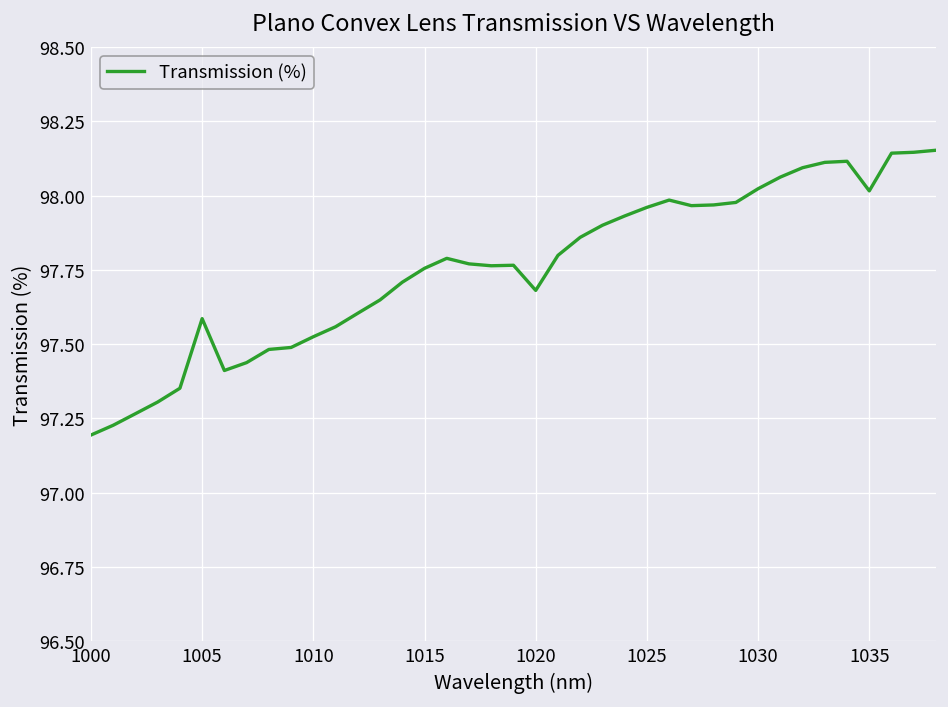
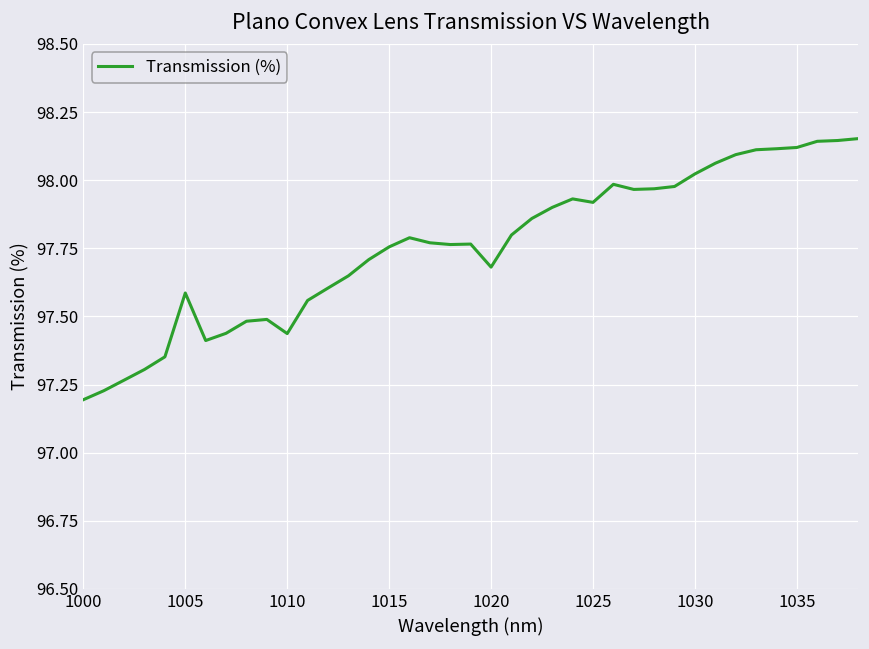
1010: 97.52 -> 97.44
1025: 97.96 -> 97.92
1035: 98.02 -> 98.12
